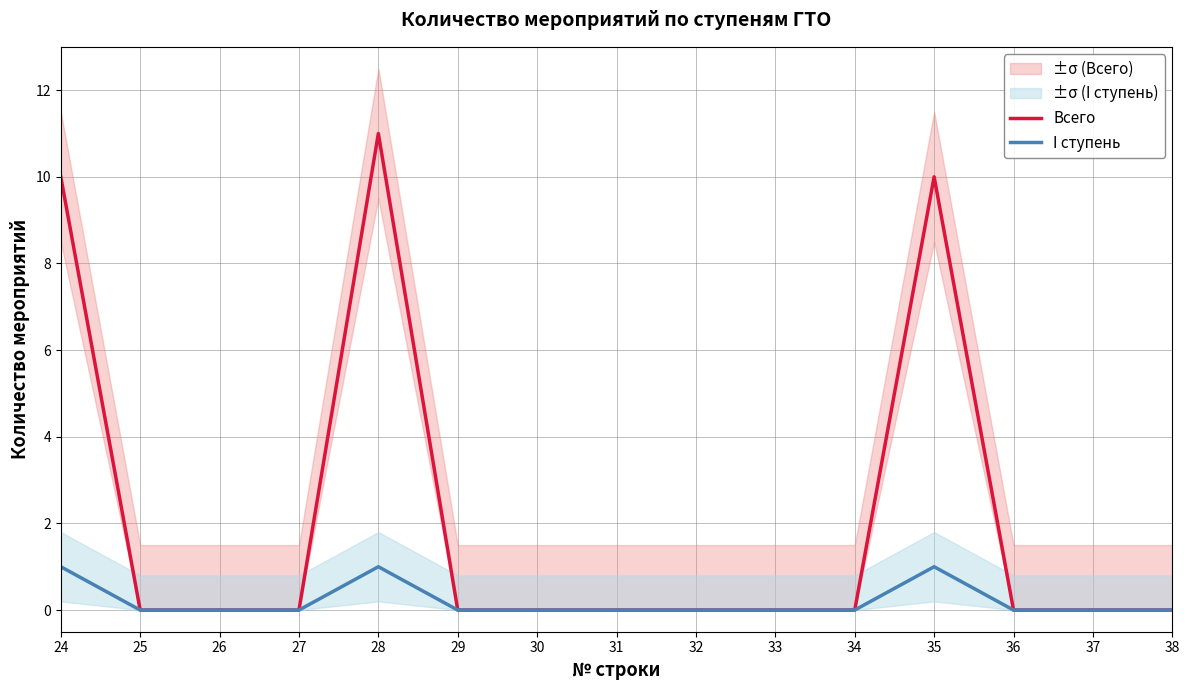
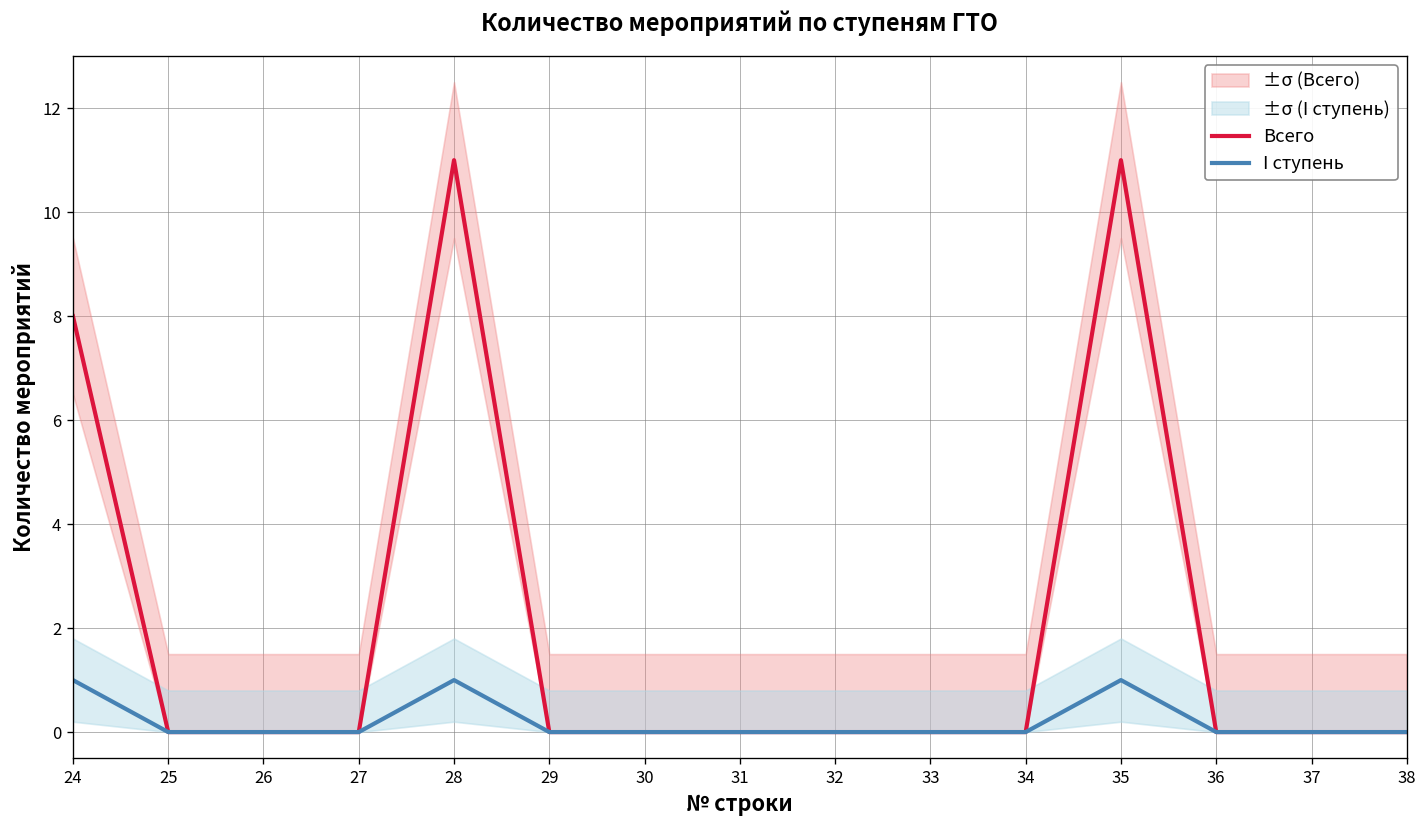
Всего, 24: 10 -> 8
Всего, 35: 10 -> 11
